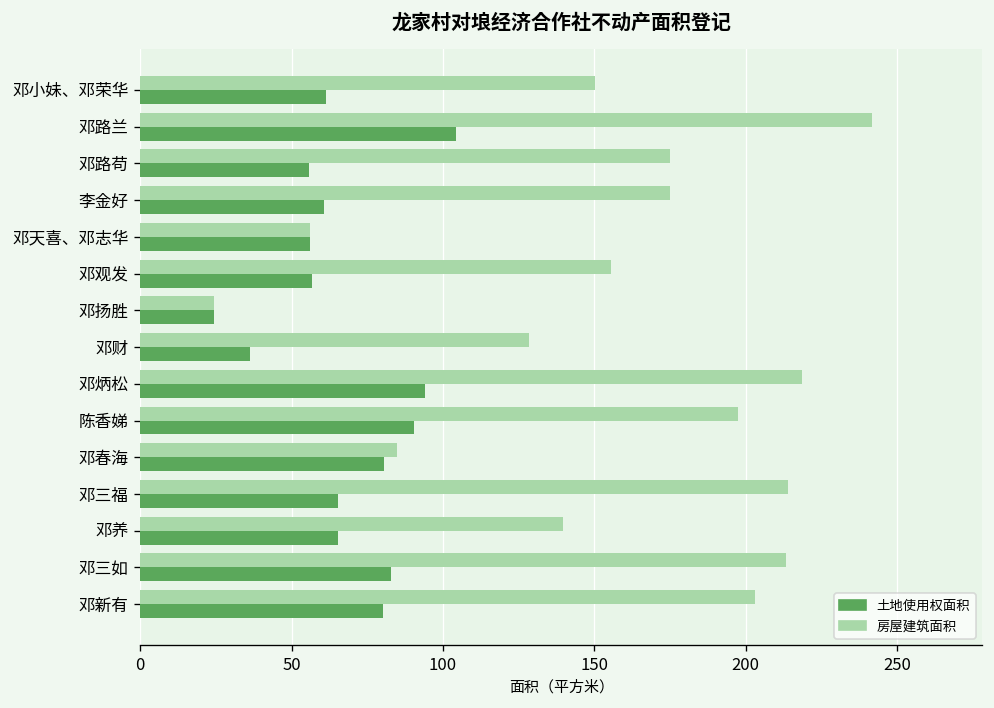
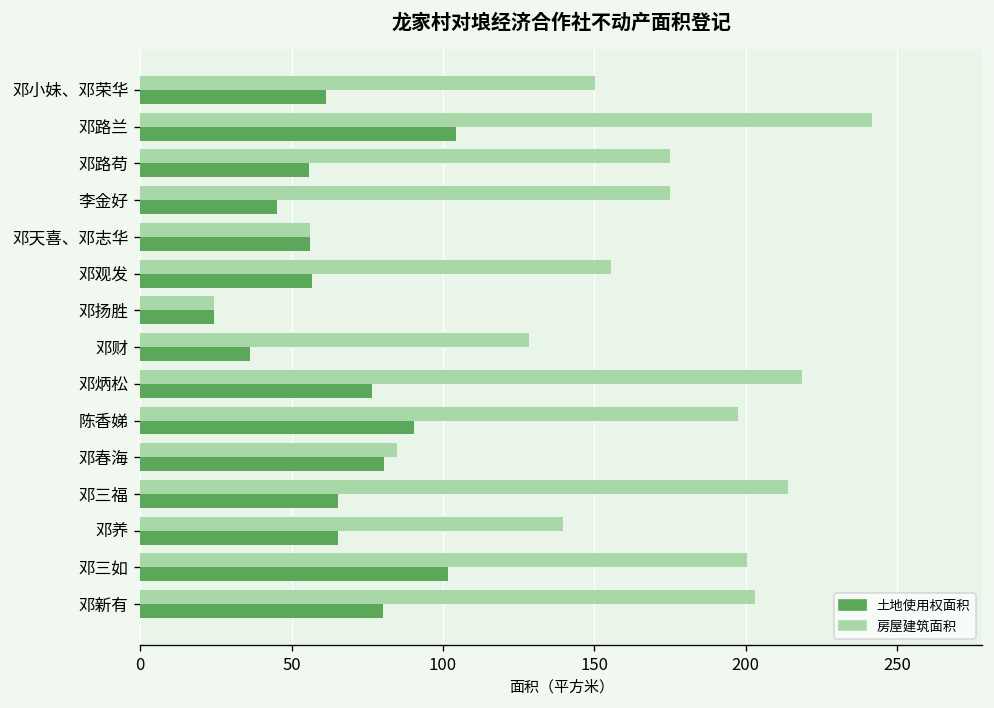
土地使用权面积, 李金好: 61 -> 45
土地使用权面积, 邓炳松: 94 -> 76
房屋建筑面积, 邓三如: 213 -> 200
土地使用权面积, 邓三如: 83 -> 102
